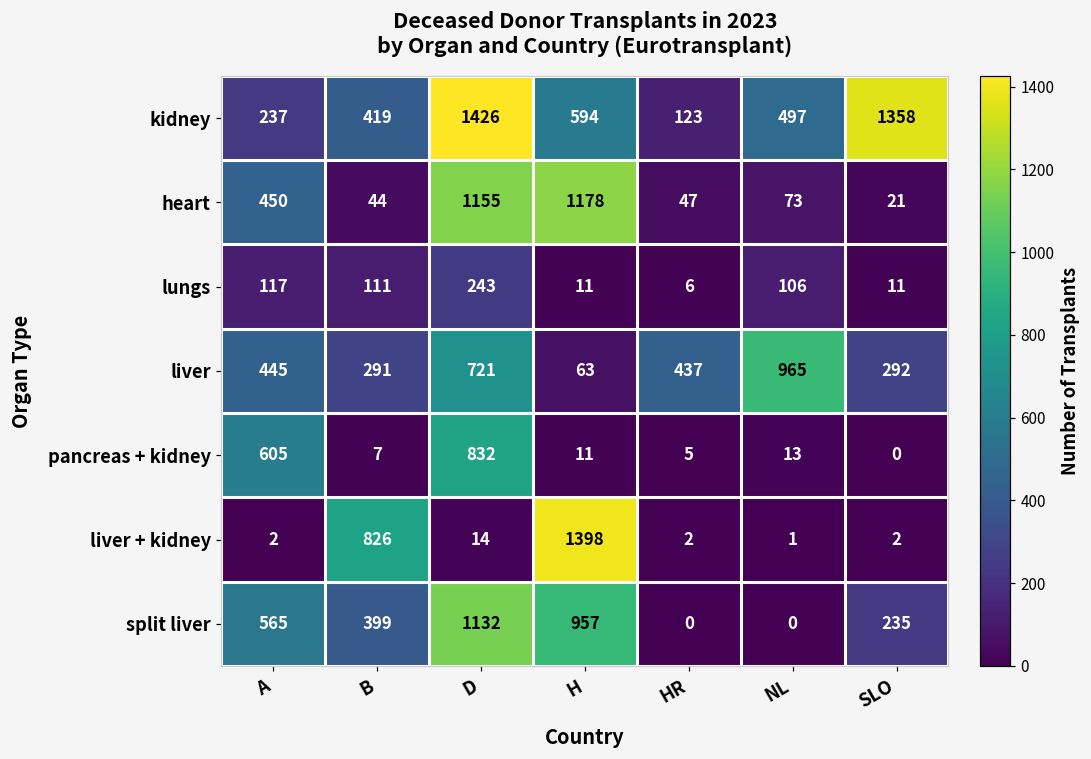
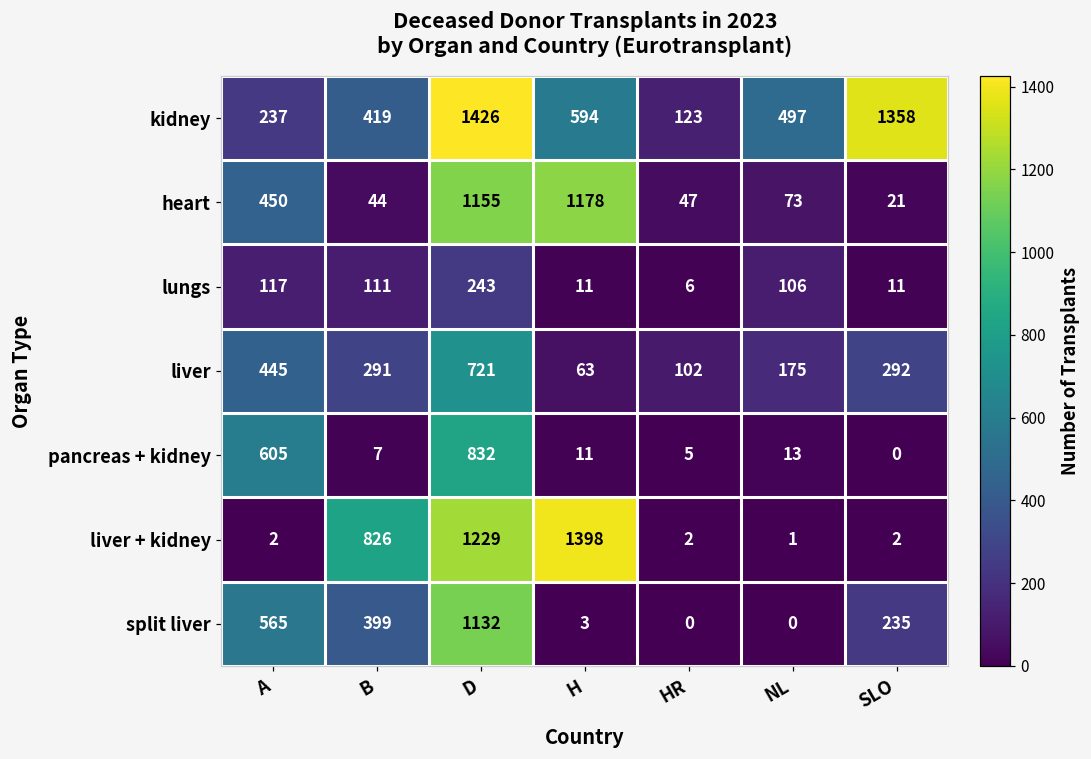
liver, HR: 437 -> 102
liver, NL: 965 -> 175
liver + kidney, D: 14 -> 1229
split liver, H: 957 -> 3
